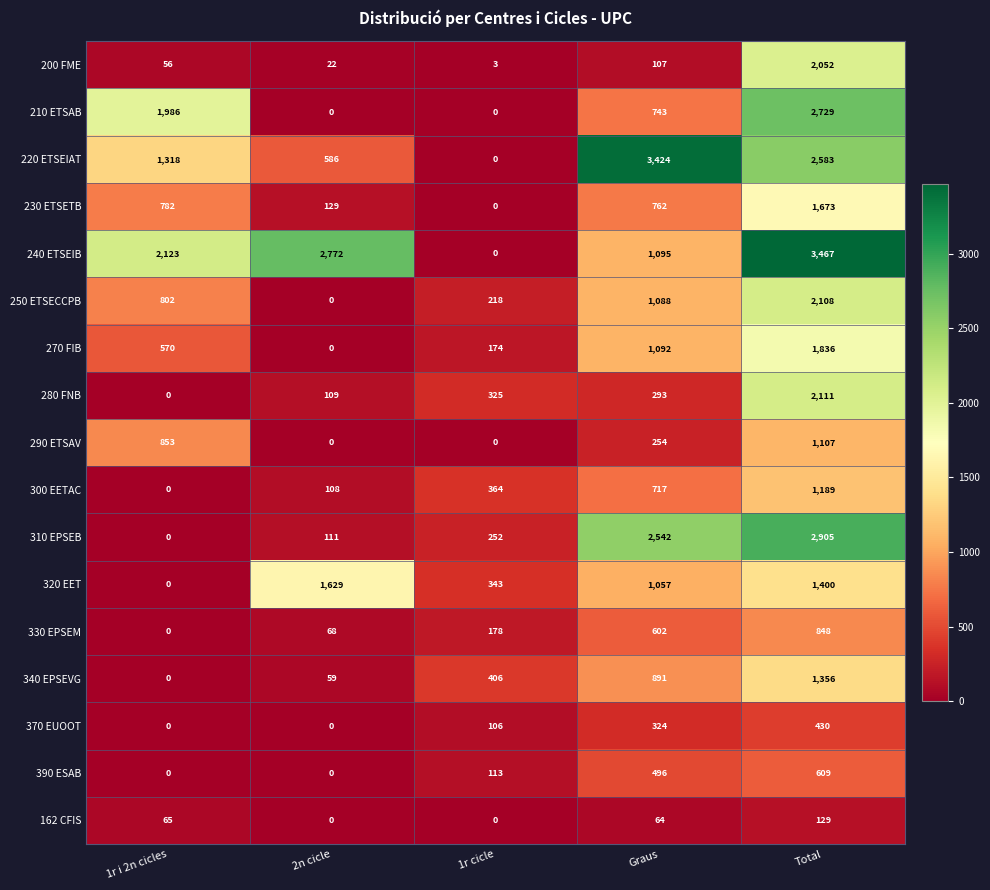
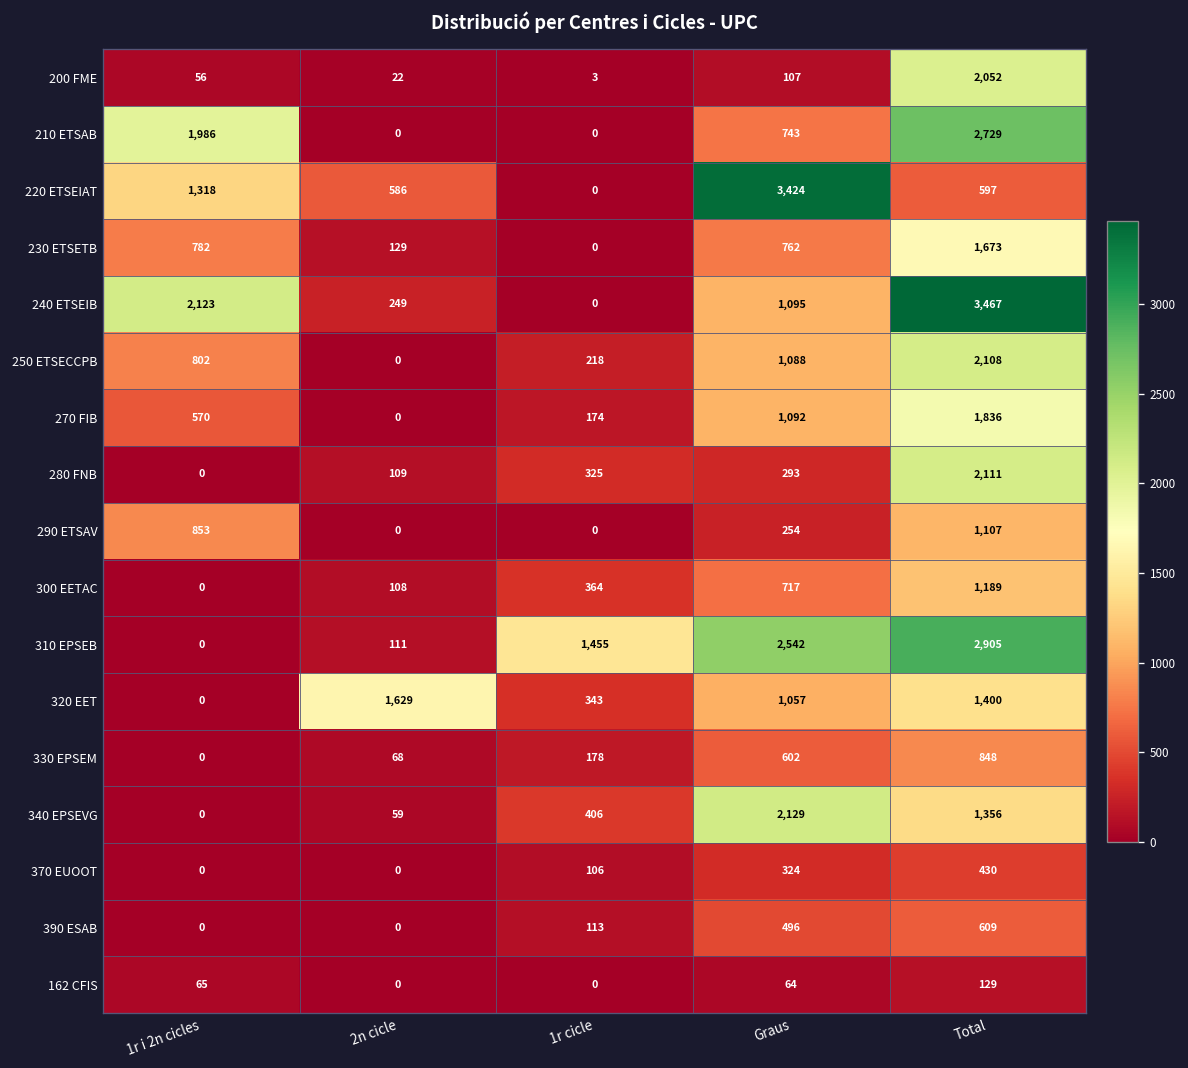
220 ETSEIAT, Total: 2,583 -> 597
240 ETSEIB, 2n cicle: 2,772 -> 249
310 EPSEB, 1r cicle: 252 -> 1,455
340 EPSEVG, Graus: 891 -> 2,129
